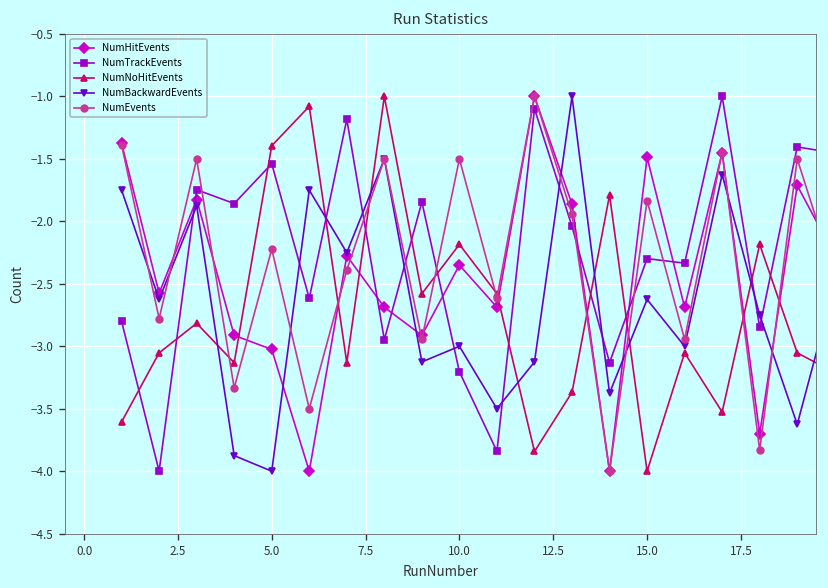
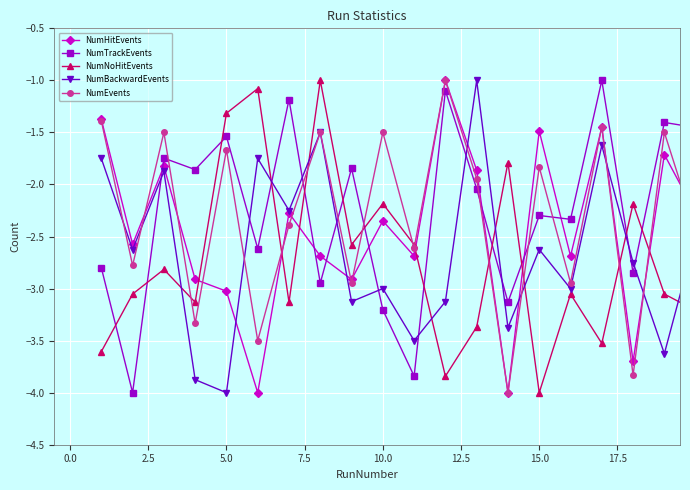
NumNoHitEvents, 5.0: -1.39 -> -1.32
NumEvents, 5.0: -2.22 -> -1.67
